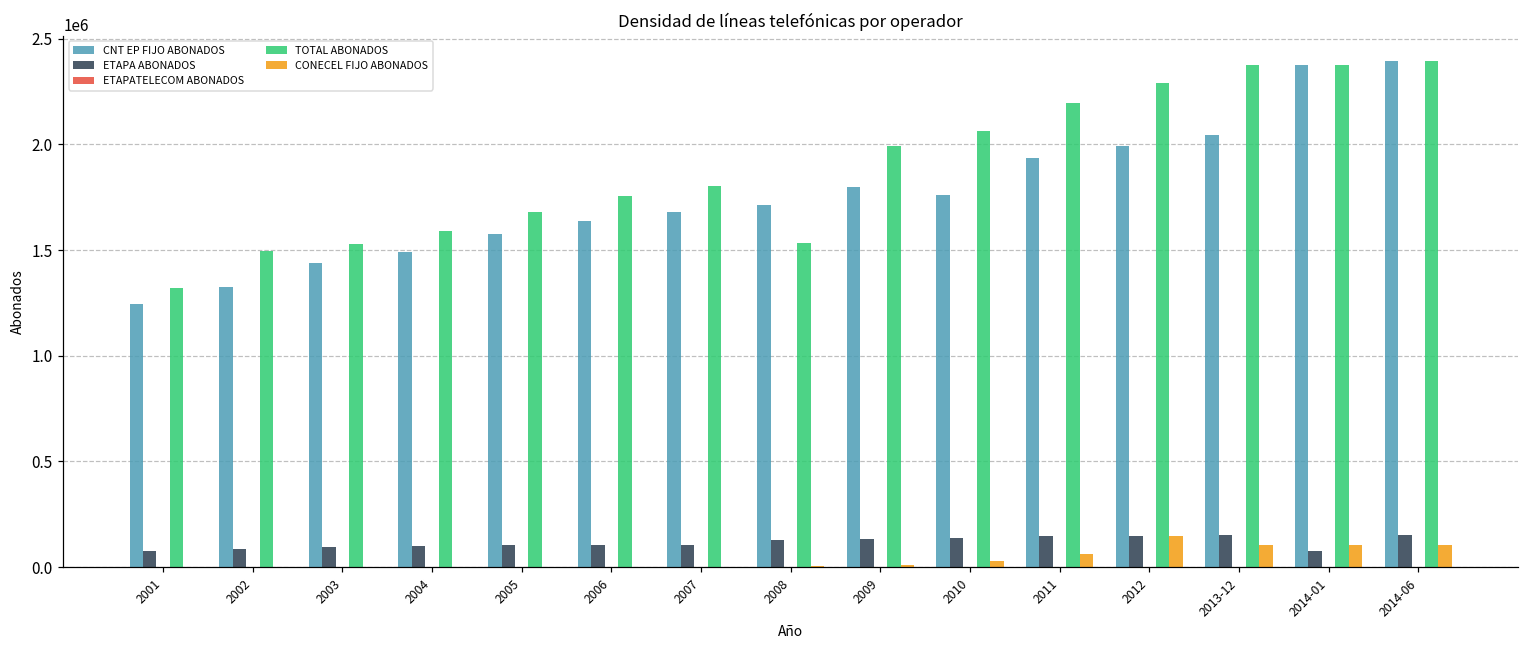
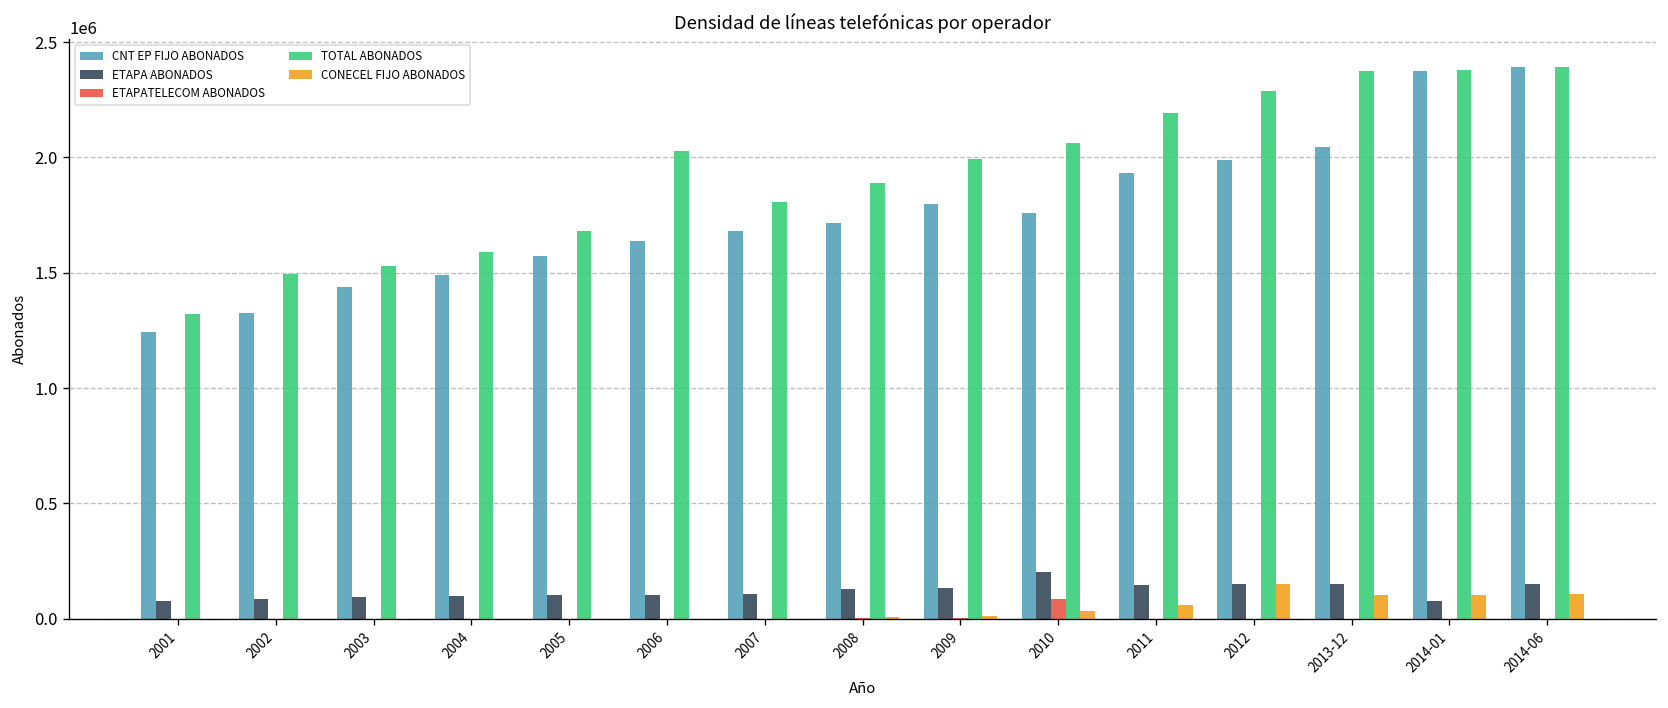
TOTAL ABONADOS, 2006: 1750000 -> 2030000
TOTAL ABONADOS, 2008: 1530000 -> 1890000
ETAPA ABONADOS, 2010: 140000 -> 200000
ETAPATELECOM ABONADOS, 2010: 0 -> 90000
